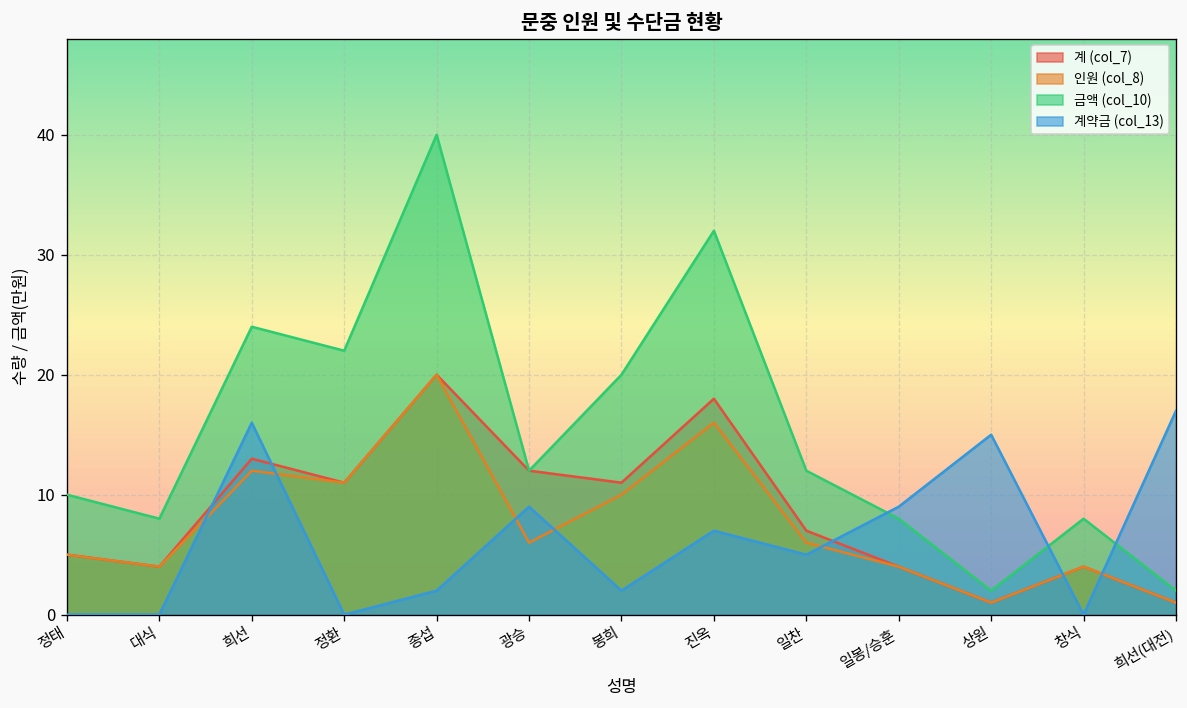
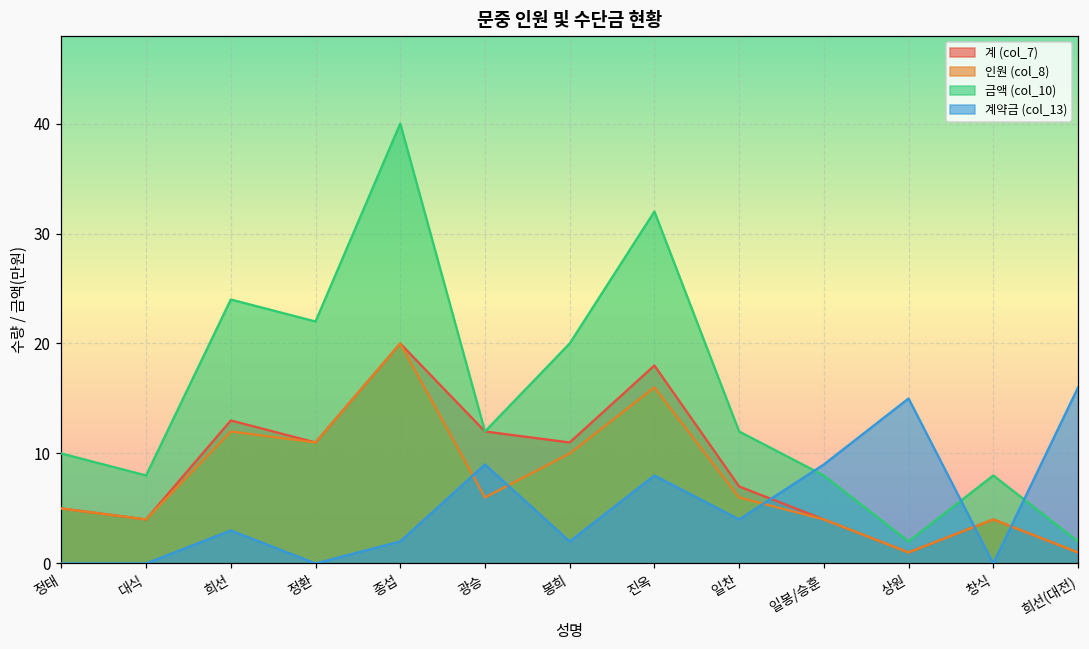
계약금 (col_13), 희선: 16 -> 3
계약금 (col_13), 진옥: 7 -> 8
계약금 (col_13), 일찬: 5 -> 4
계약금 (col_13), 희선(대전): 17 -> 16
